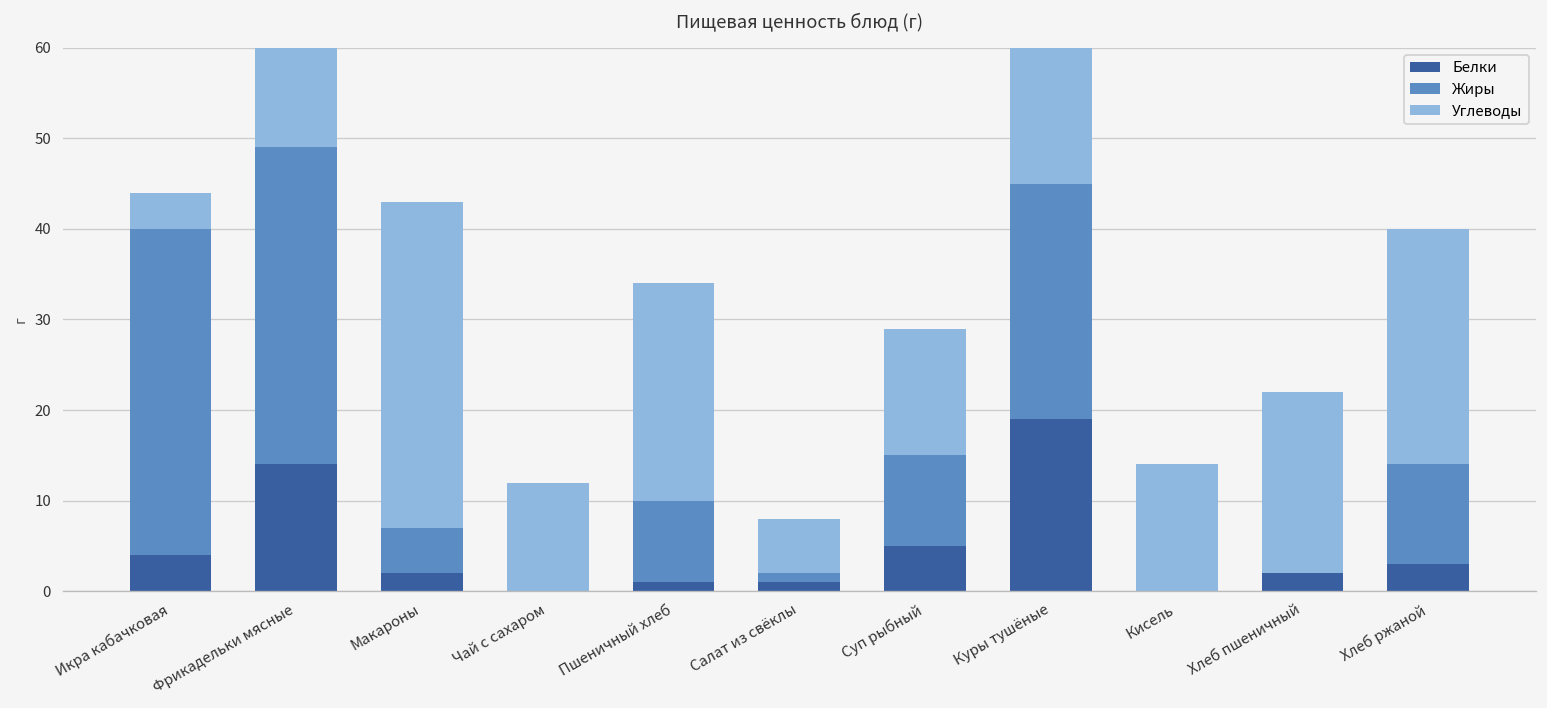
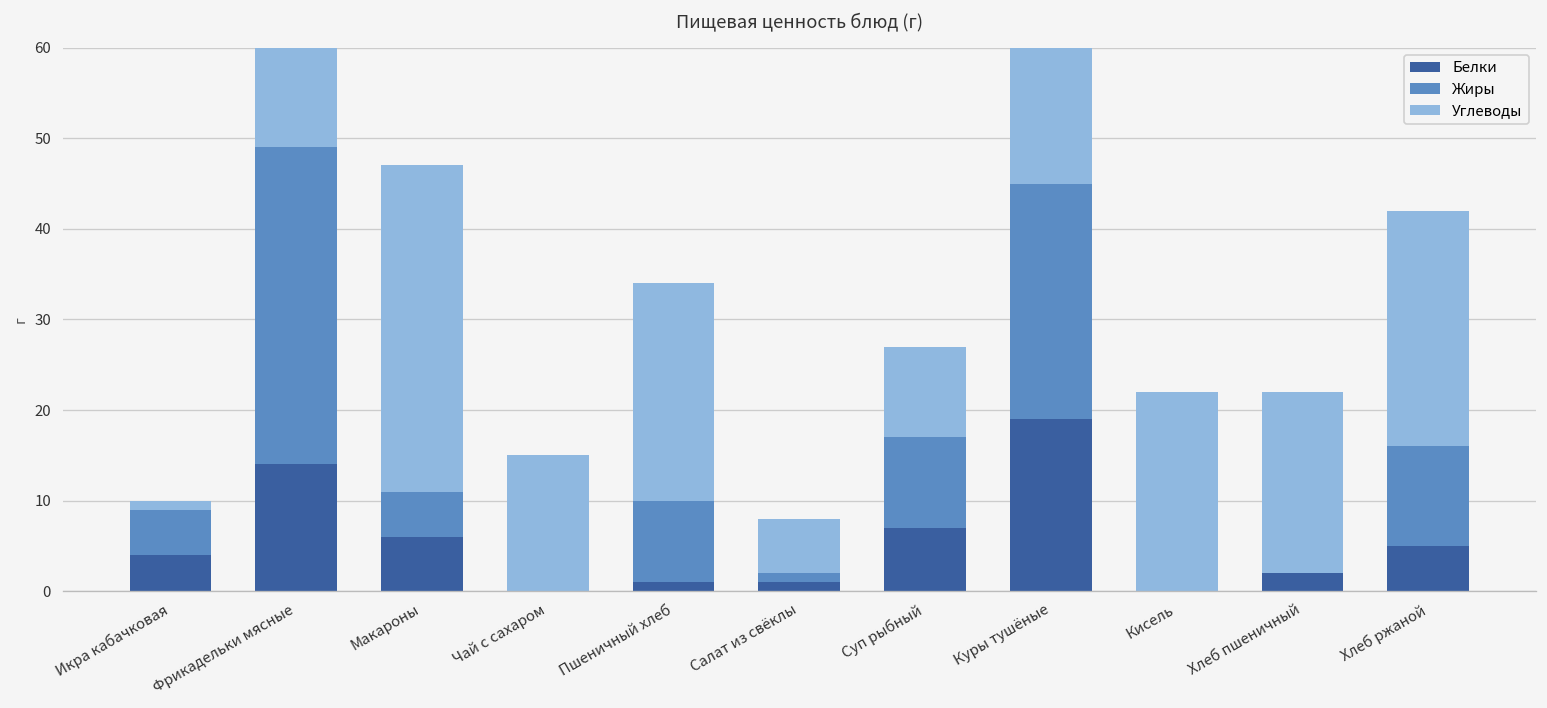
Жиры, Икра кабачковая: 36 -> 5
Углеводы, Икра кабачковая: 4 -> 1
Белки, Макароны: 2 -> 6
Углеводы, Чай с сахаром: 12 -> 15
Белки, Суп рыбный: 5 -> 7
Углеводы, Суп рыбный: 14 -> 10
Углеводы, Кисель: 14 -> 22
Белки, Хлеб ржаной: 3 -> 5
